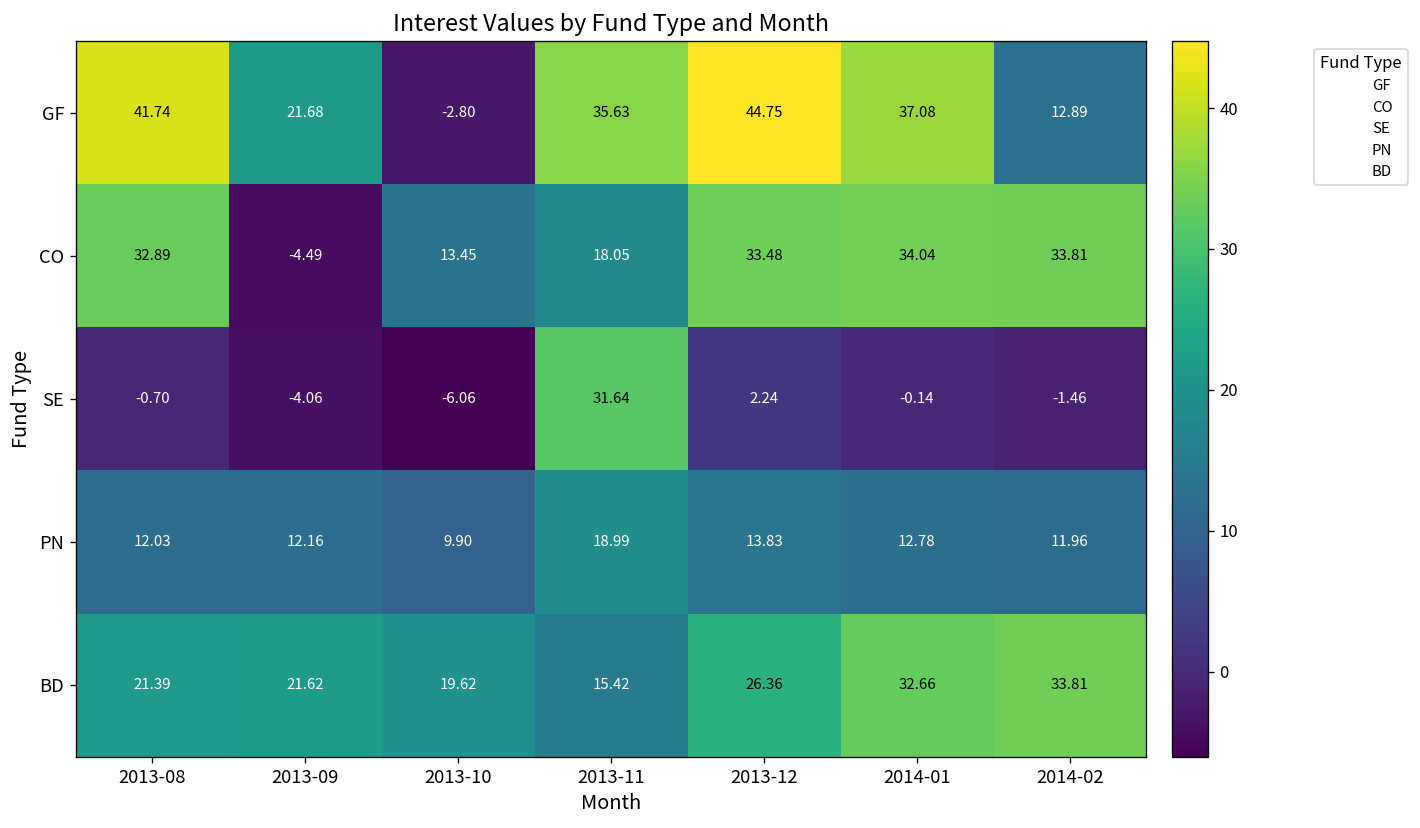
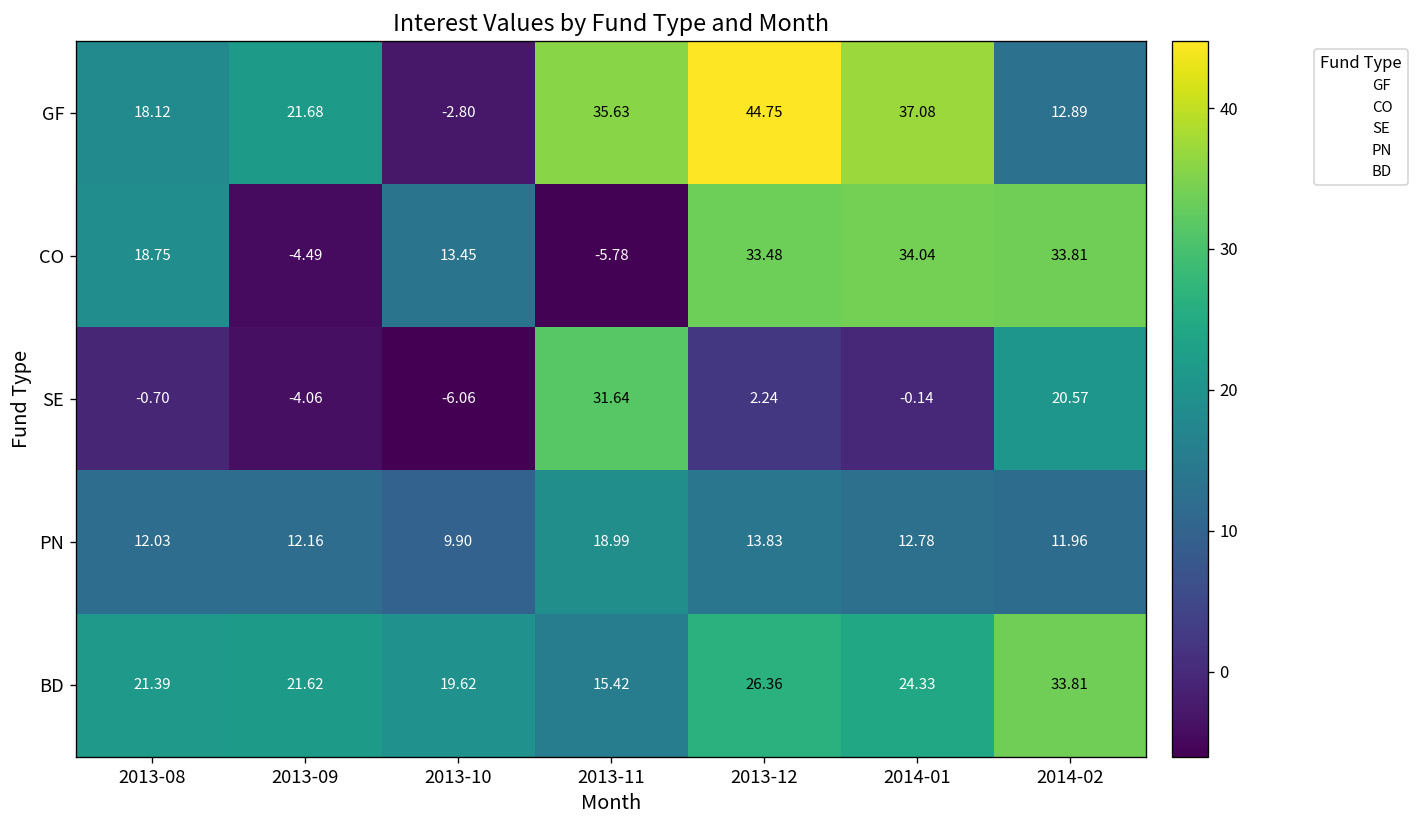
GF, 2013-08: 41.74 -> 18.12
CO, 2013-08: 32.89 -> 18.75
CO, 2013-11: 18.05 -> -5.78
SE, 2014-02: -1.46 -> 20.57
BD, 2014-01: 32.66 -> 24.33
